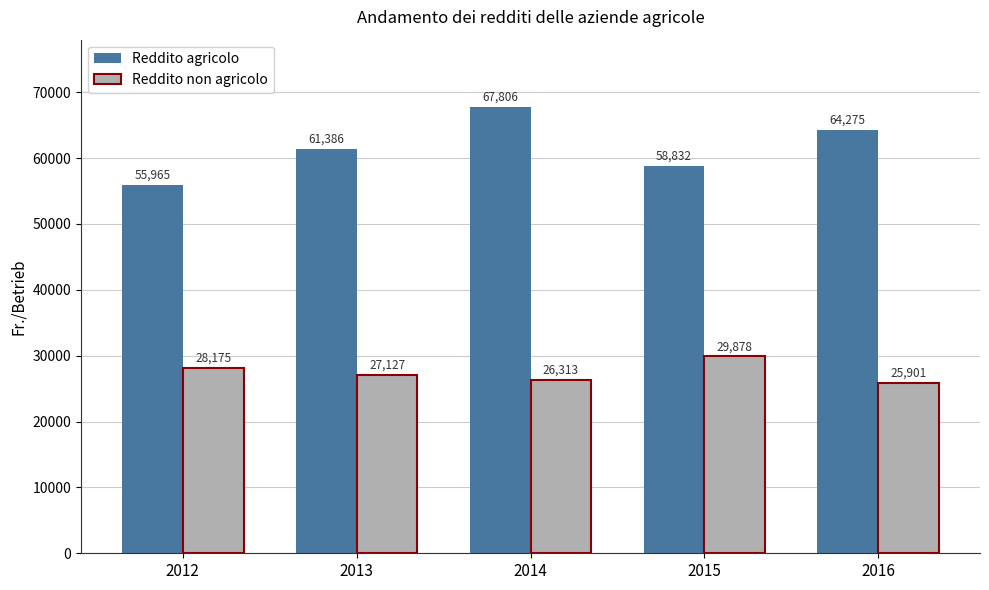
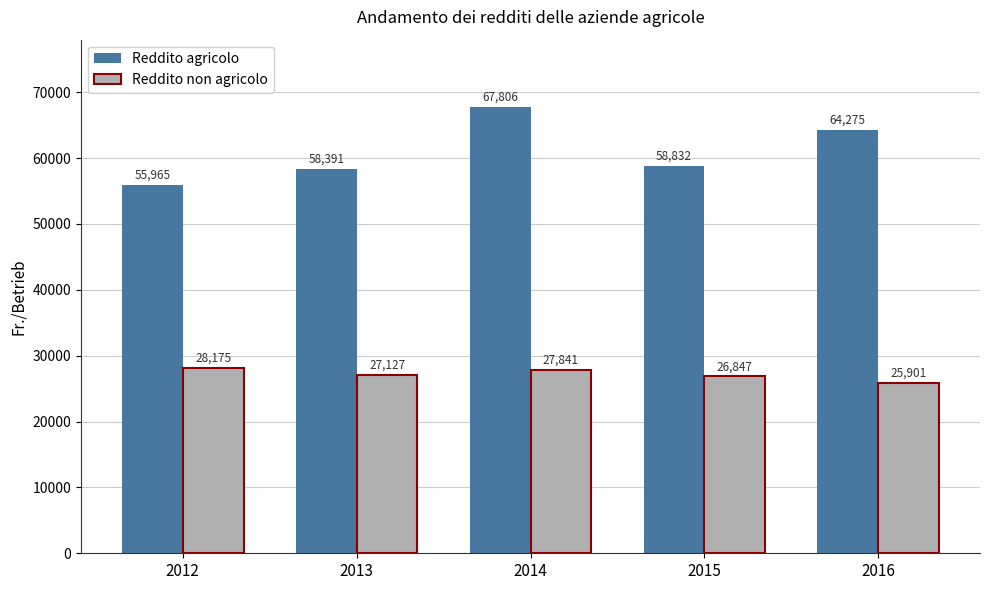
Reddito agricolo, 2013: 61,386 -> 58,391
Reddito non agricolo, 2014: 26,313 -> 27,841
Reddito non agricolo, 2015: 29,878 -> 26,847
